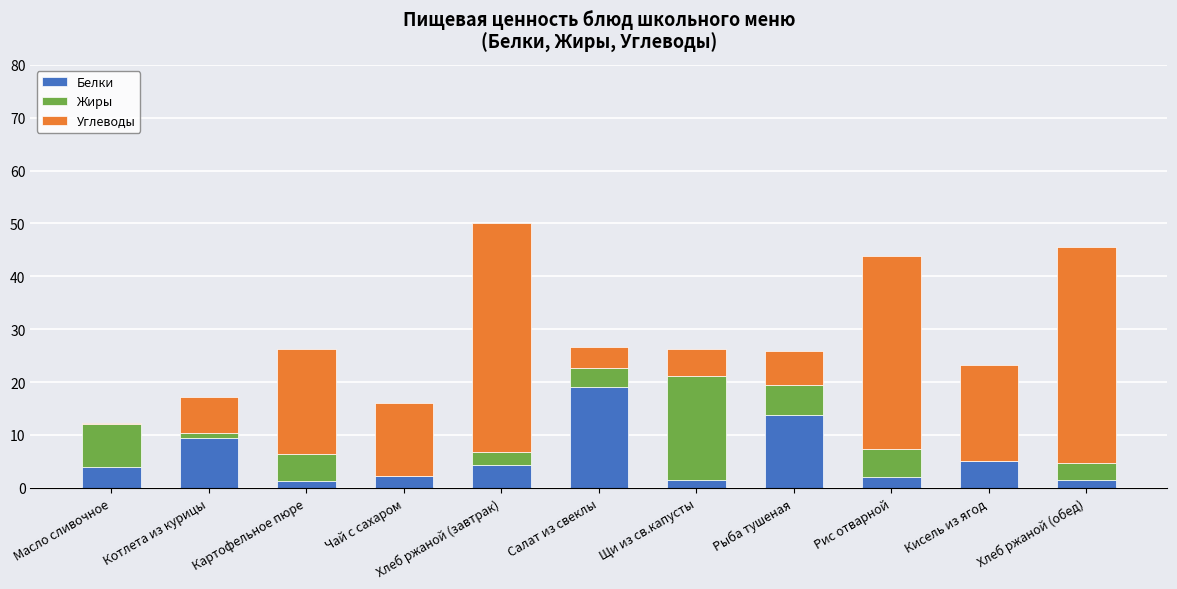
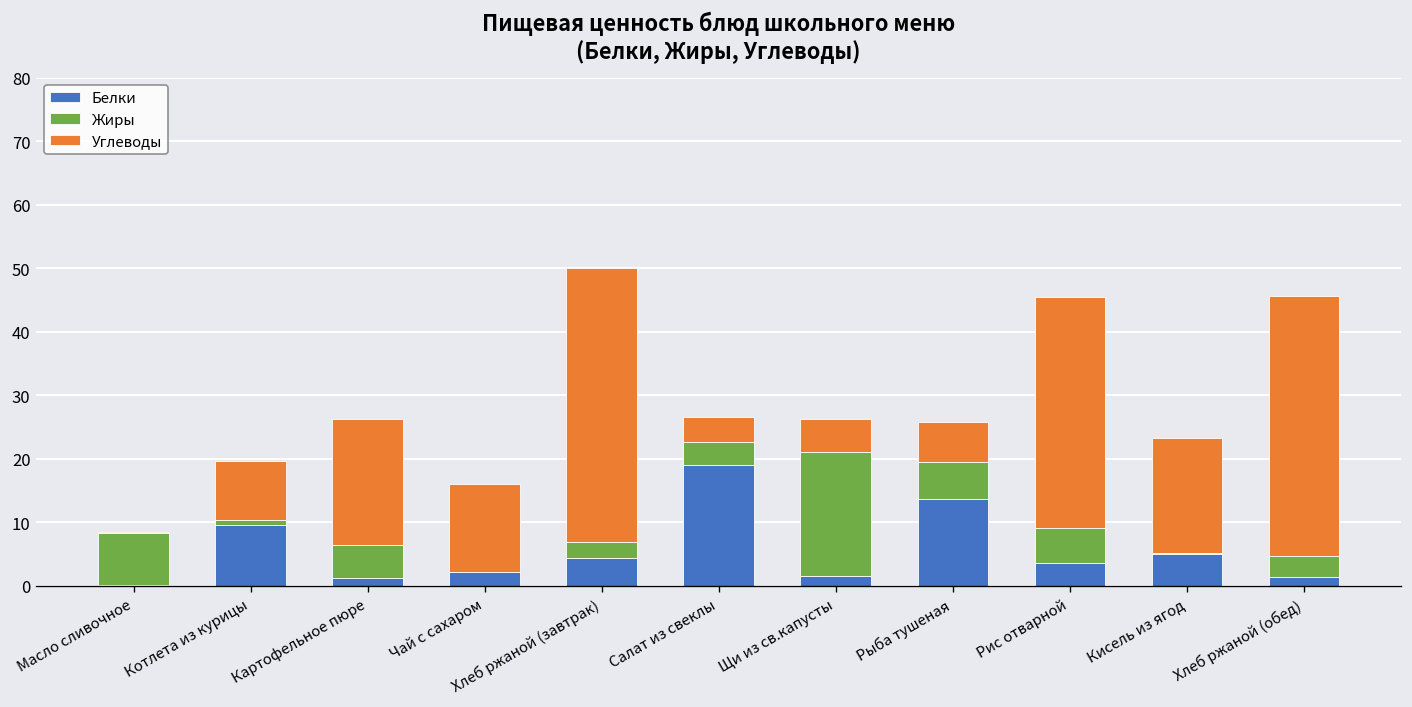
Белки, Масло сливочное: 4 -> 0
Углеводы, Котлета из курицы: 7 -> 9
Белки, Рис отварной: 2 -> 4
